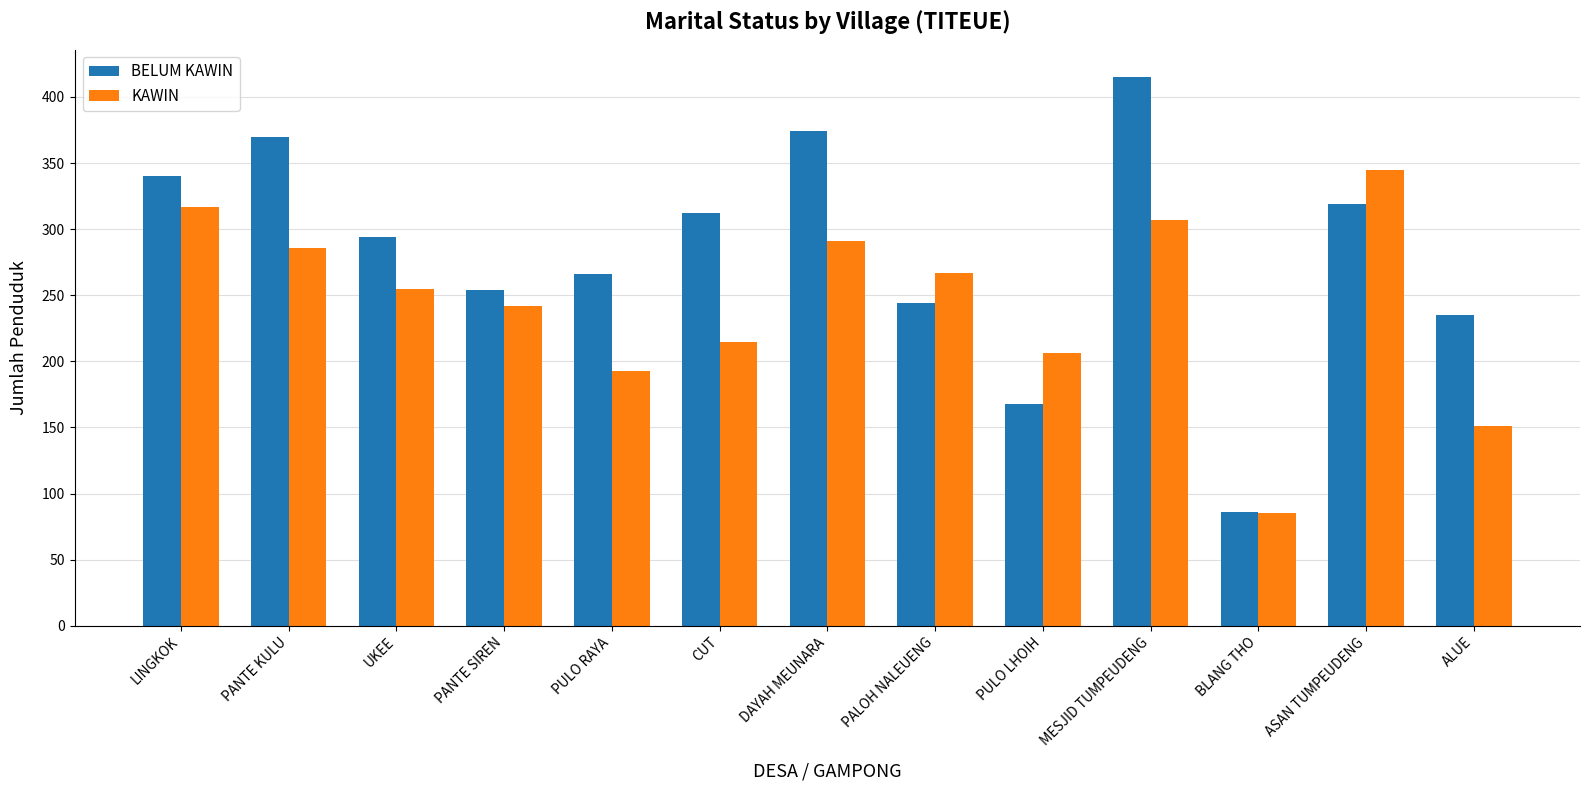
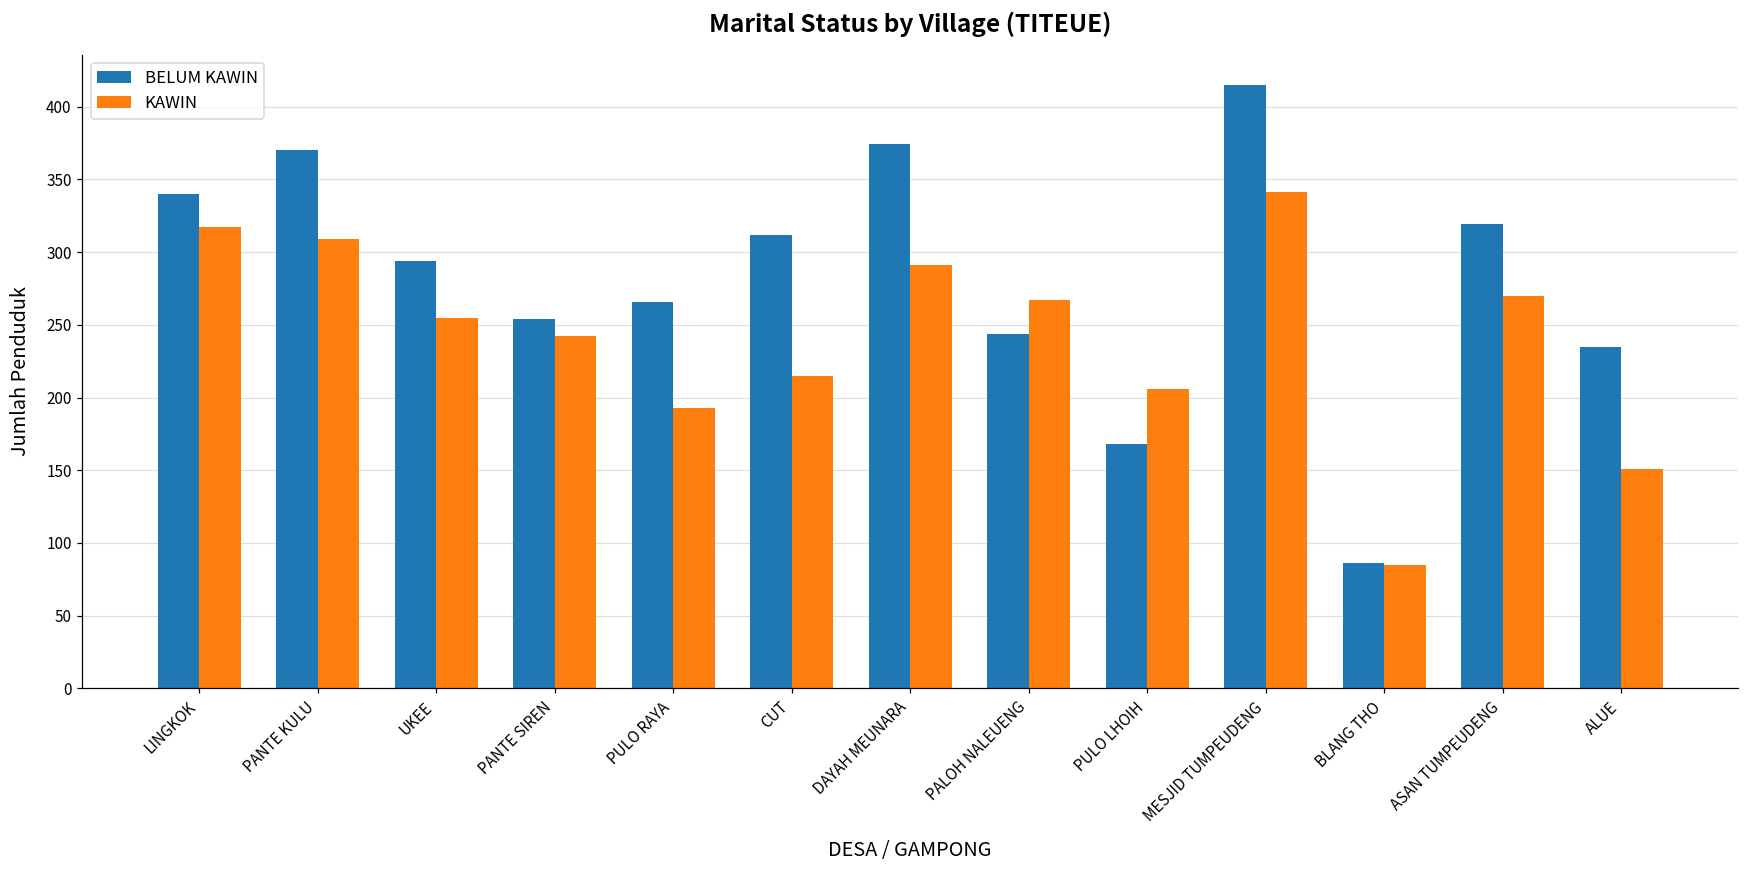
KAWIN, PANTE KULU: 286 -> 309
KAWIN, MESJID TUMPEUDENG: 307 -> 341
KAWIN, ASAN TUMPEUDENG: 345 -> 270
